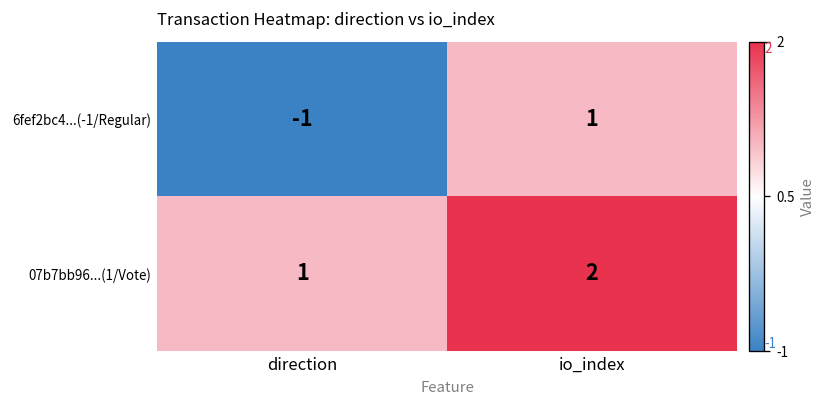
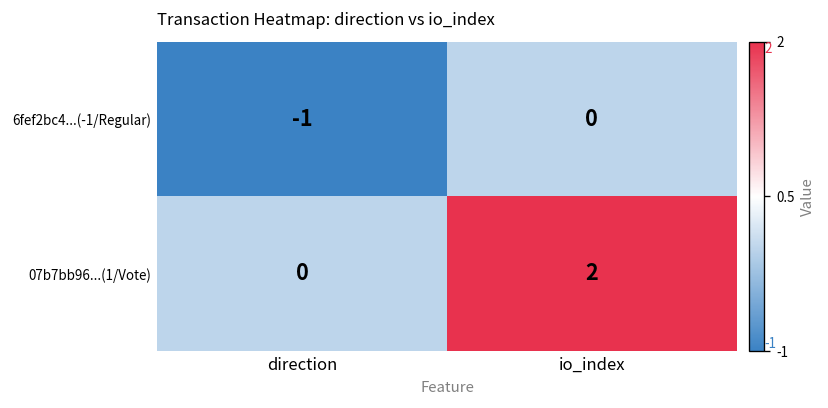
6fef2bc4...(-1/Regular), io_index: 1 -> 0
07b7bb96...(1/Vote), direction: 1 -> 0
